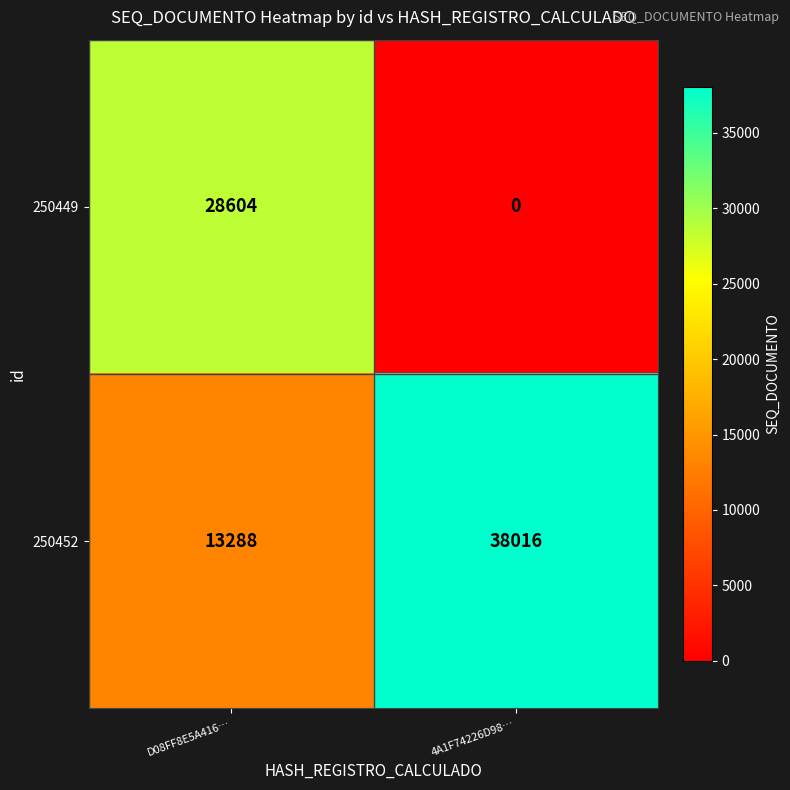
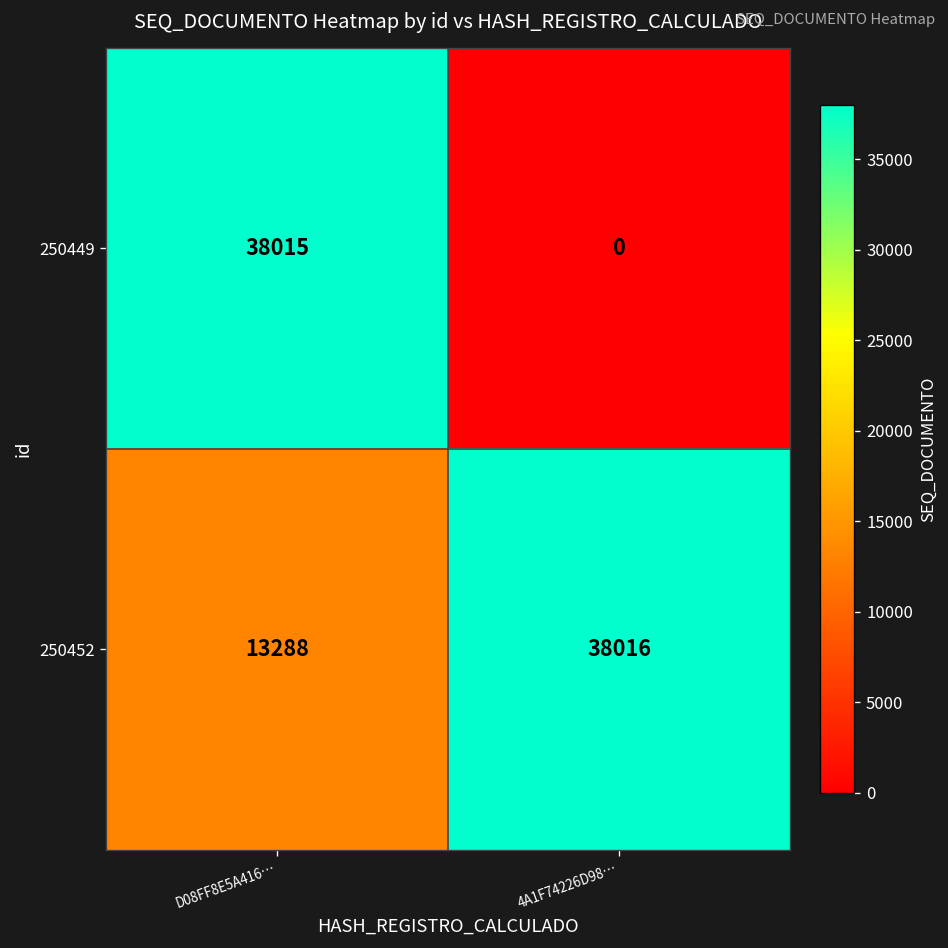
250449, D08FF8E5A416…: 28604 -> 38015
